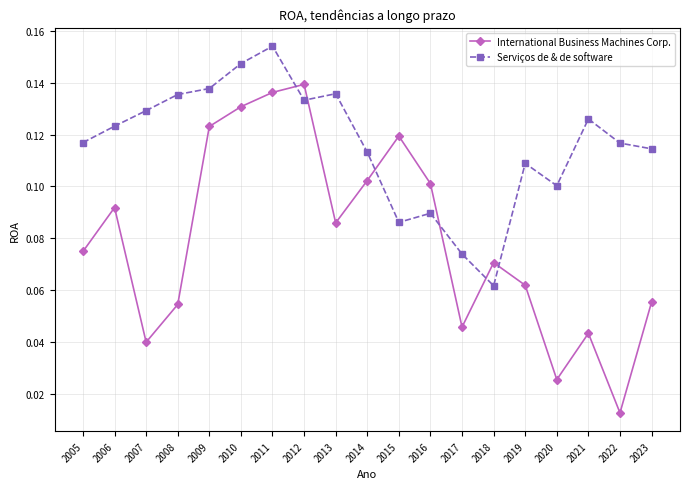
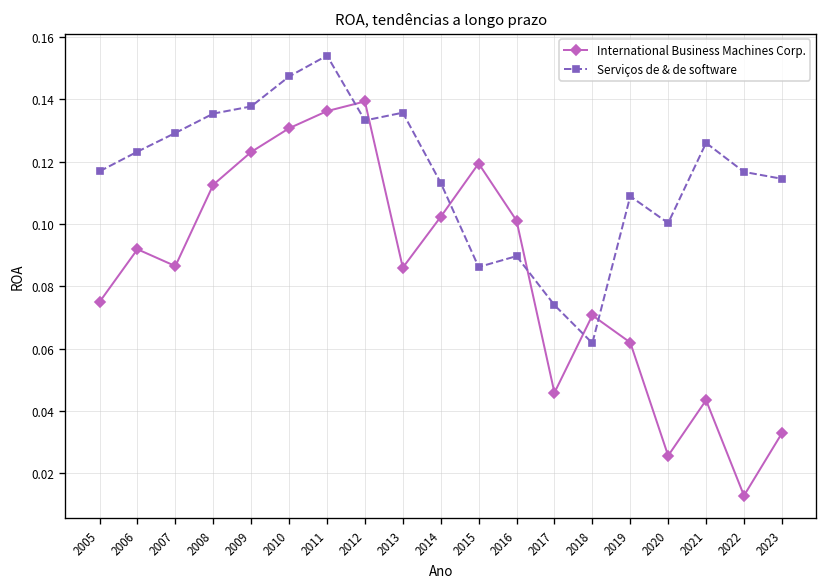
International Business Machines Corp., 2007: 0.040 -> 0.087
International Business Machines Corp., 2008: 0.055 -> 0.113
International Business Machines Corp., 2023: 0.056 -> 0.033
